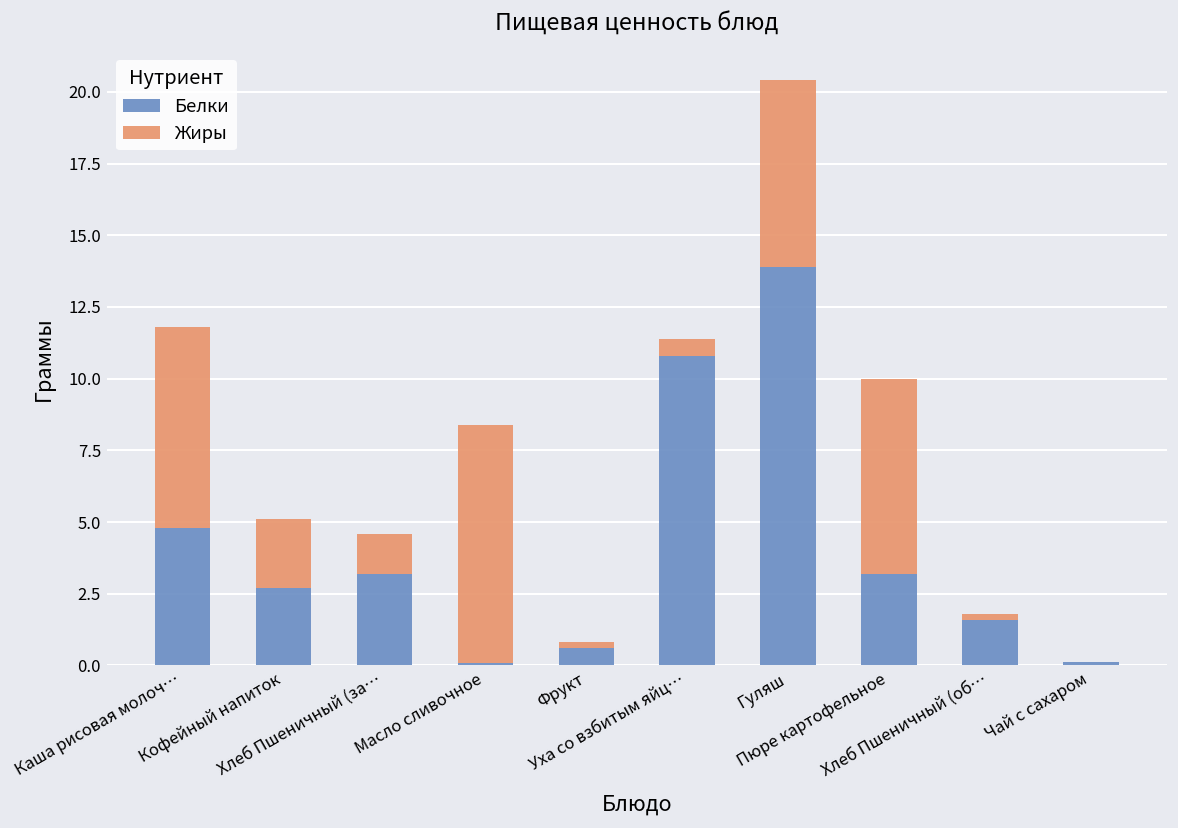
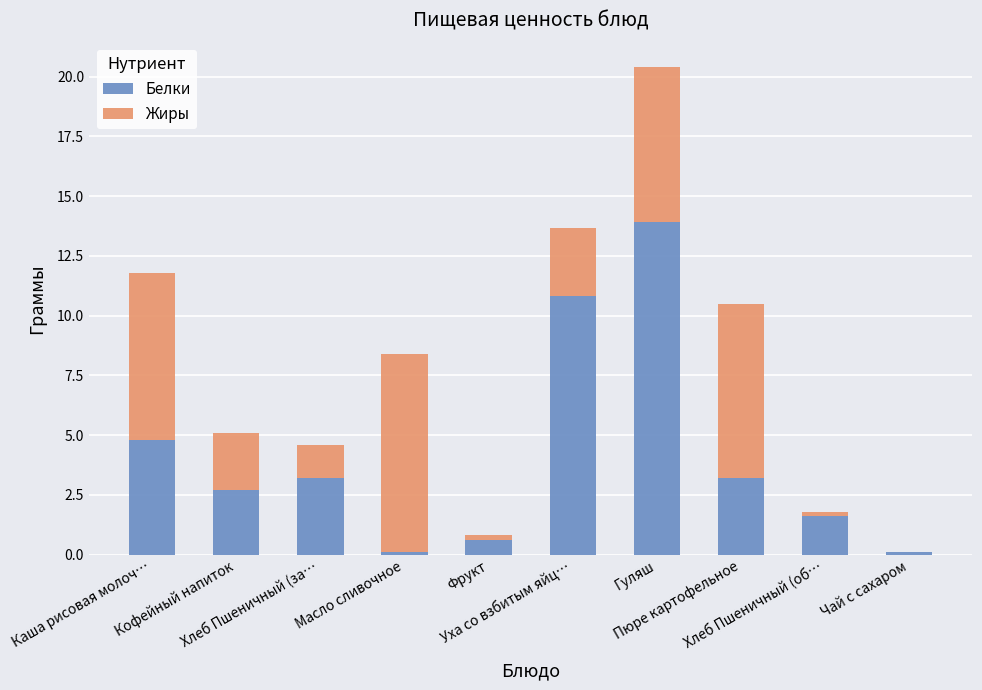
Жиры, Уха со взбитым яйц…: 0.6 -> 2.9
Жиры, Пюре картофельное: 6.8 -> 7.3
